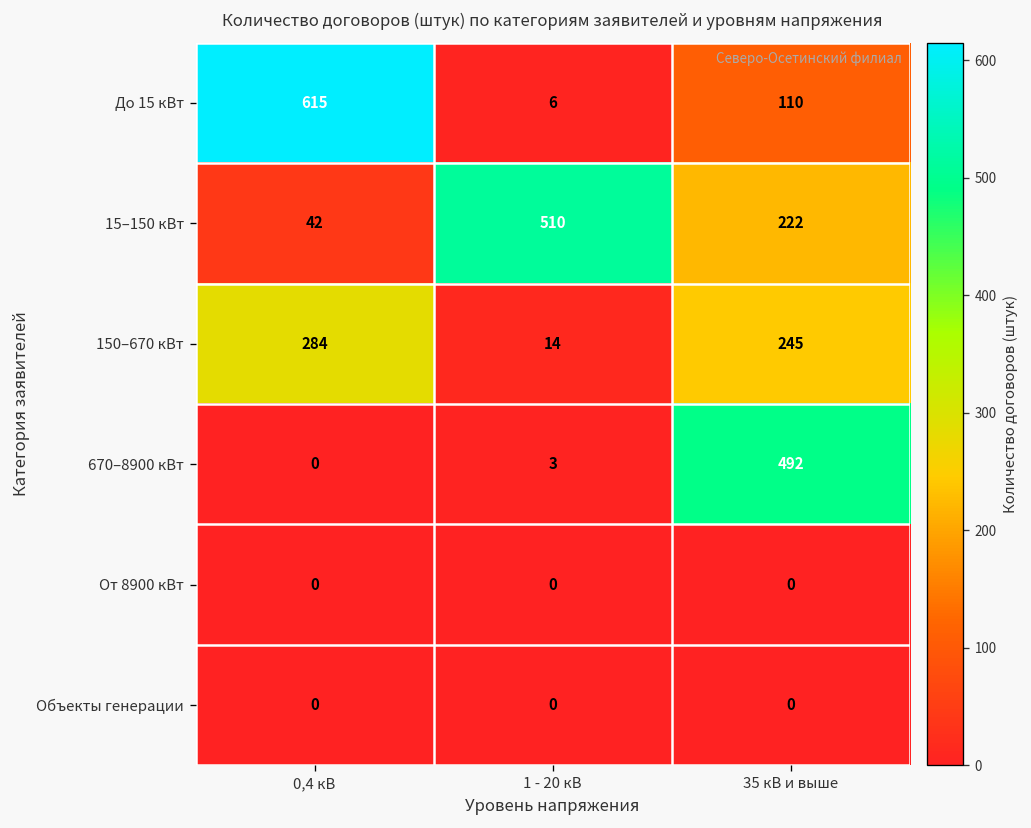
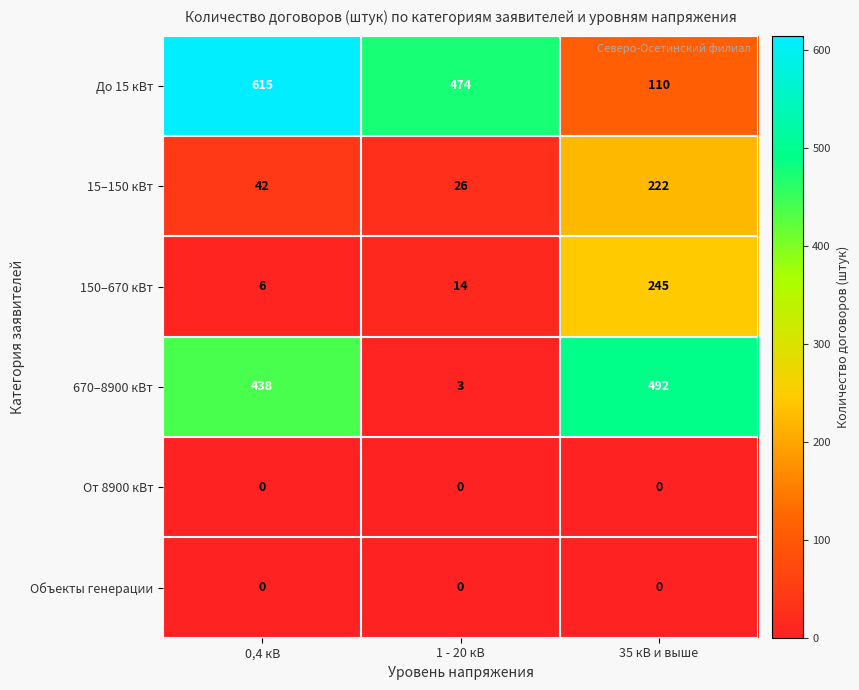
До 15 кВт, 1 - 20 кВ: 6 -> 474
15–150 кВт, 1 - 20 кВ: 510 -> 26
150–670 кВт, 0,4 кВ: 284 -> 6
670–8900 кВт, 0,4 кВ: 0 -> 438
